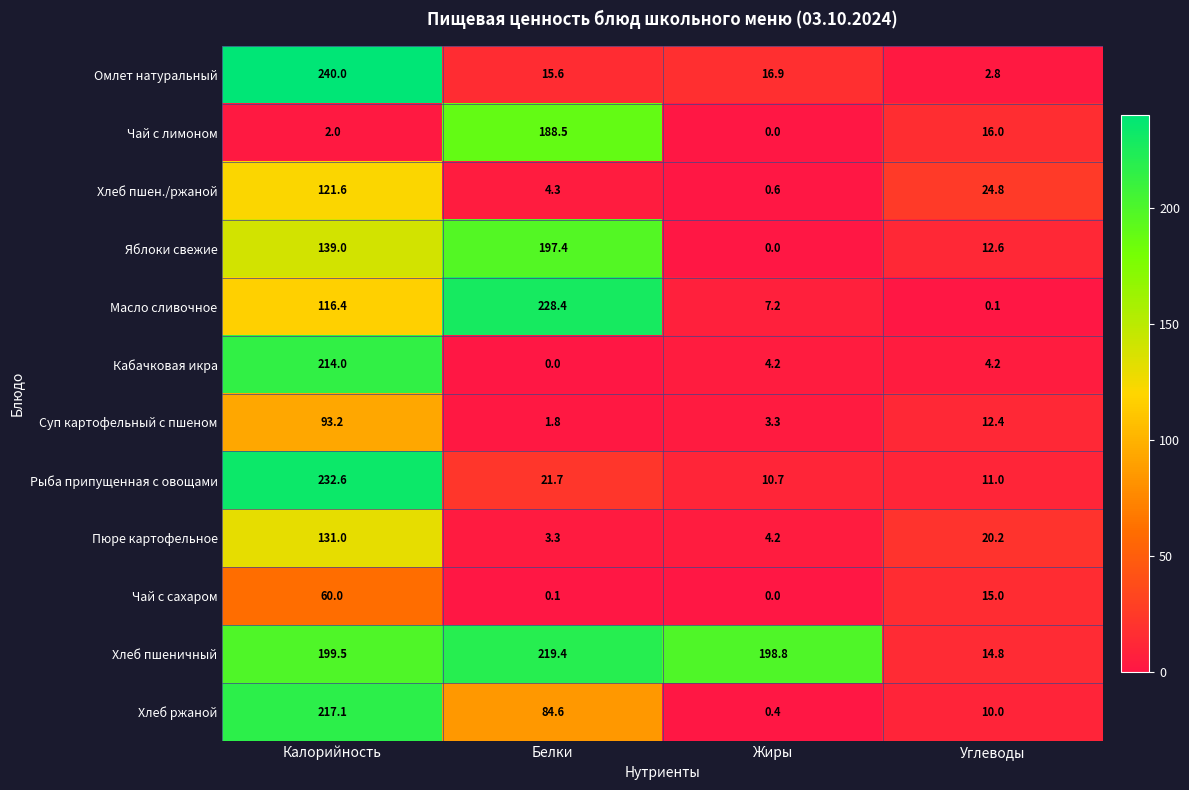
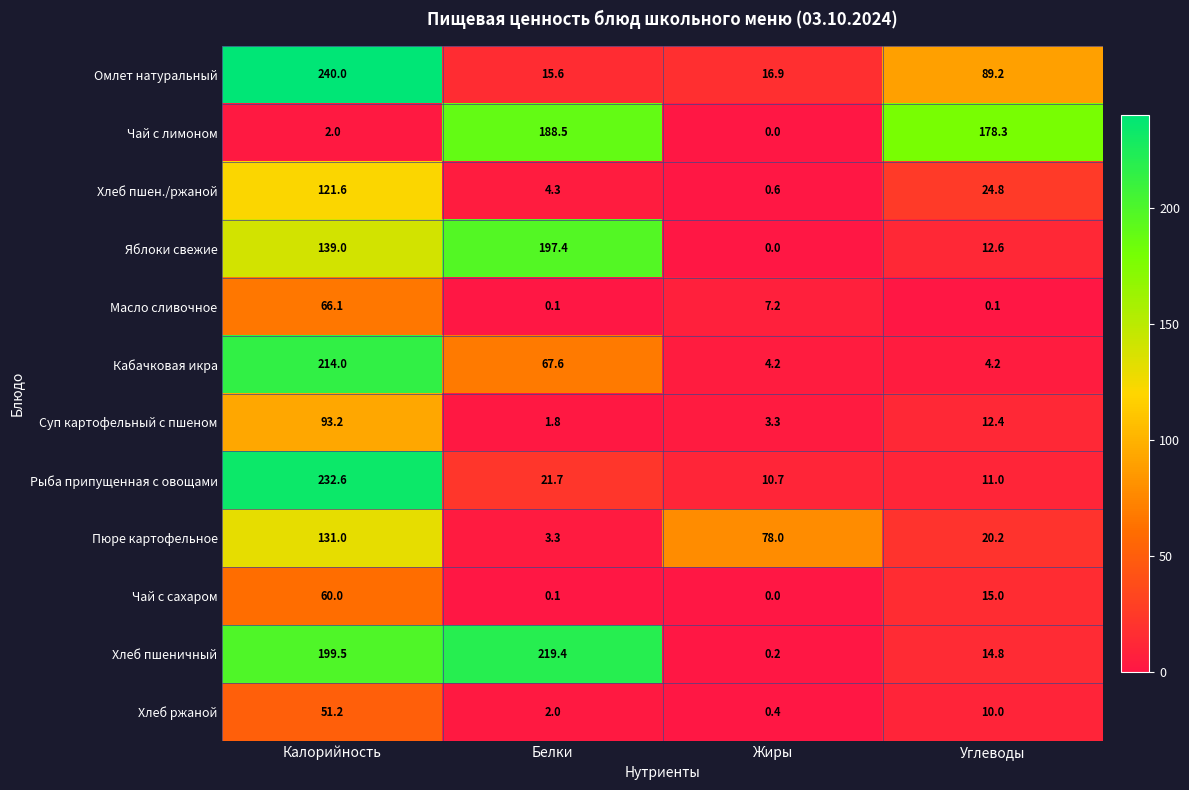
Омлет натуральный, Углеводы: 2.8 -> 89.2
Чай с лимоном, Углеводы: 16.0 -> 178.3
Масло сливочное, Калорийность: 116.4 -> 66.1
Масло сливочное, Белки: 228.4 -> 0.1
Кабачковая икра, Белки: 0.0 -> 67.6
Пюре картофельное, Жиры: 4.2 -> 78.0
Хлеб пшеничный, Жиры: 198.8 -> 0.2
Хлеб ржаной, Калорийность: 217.1 -> 51.2
Хлеб ржаной, Белки: 84.6 -> 2.0
